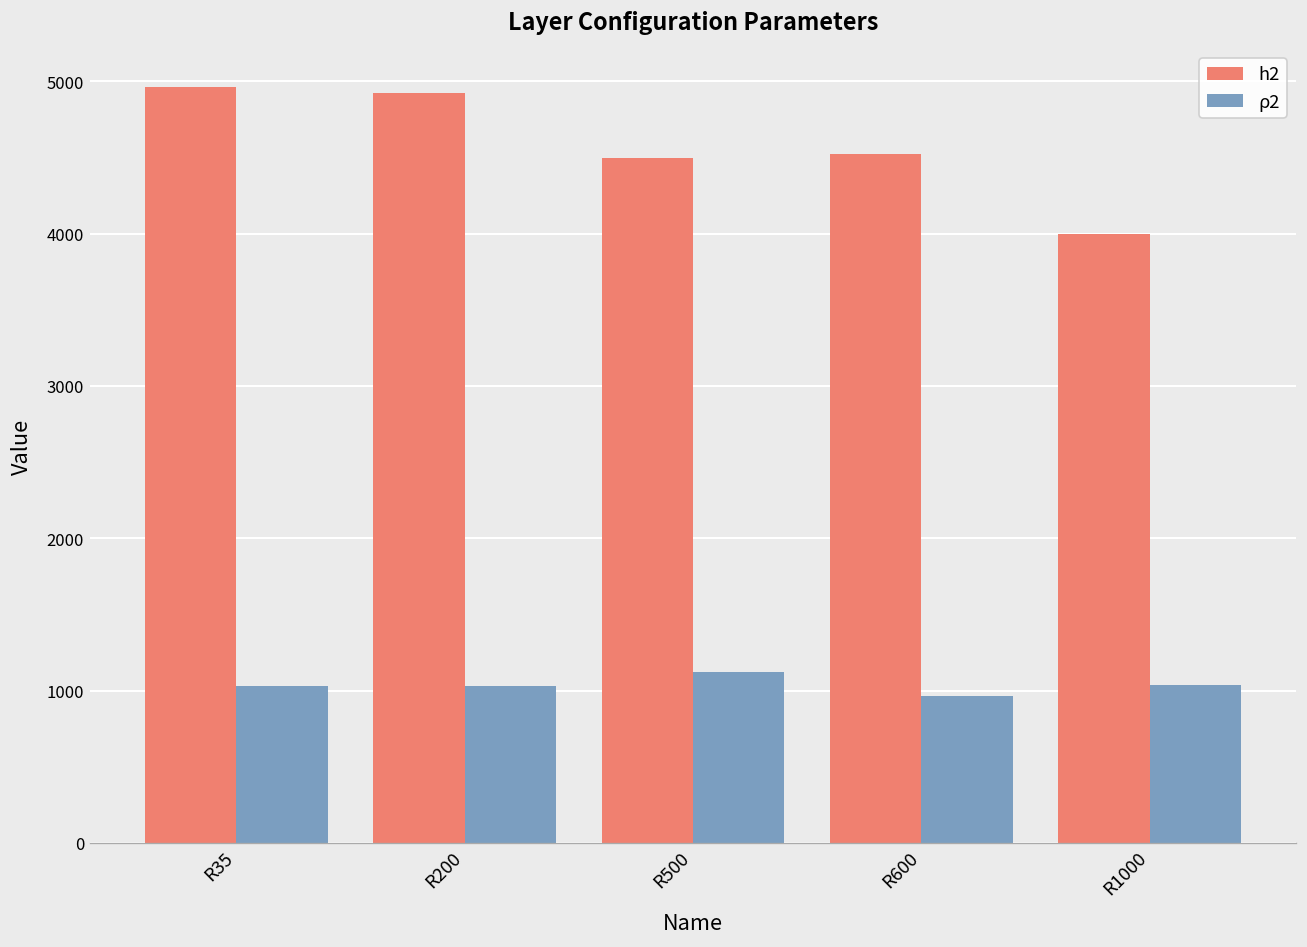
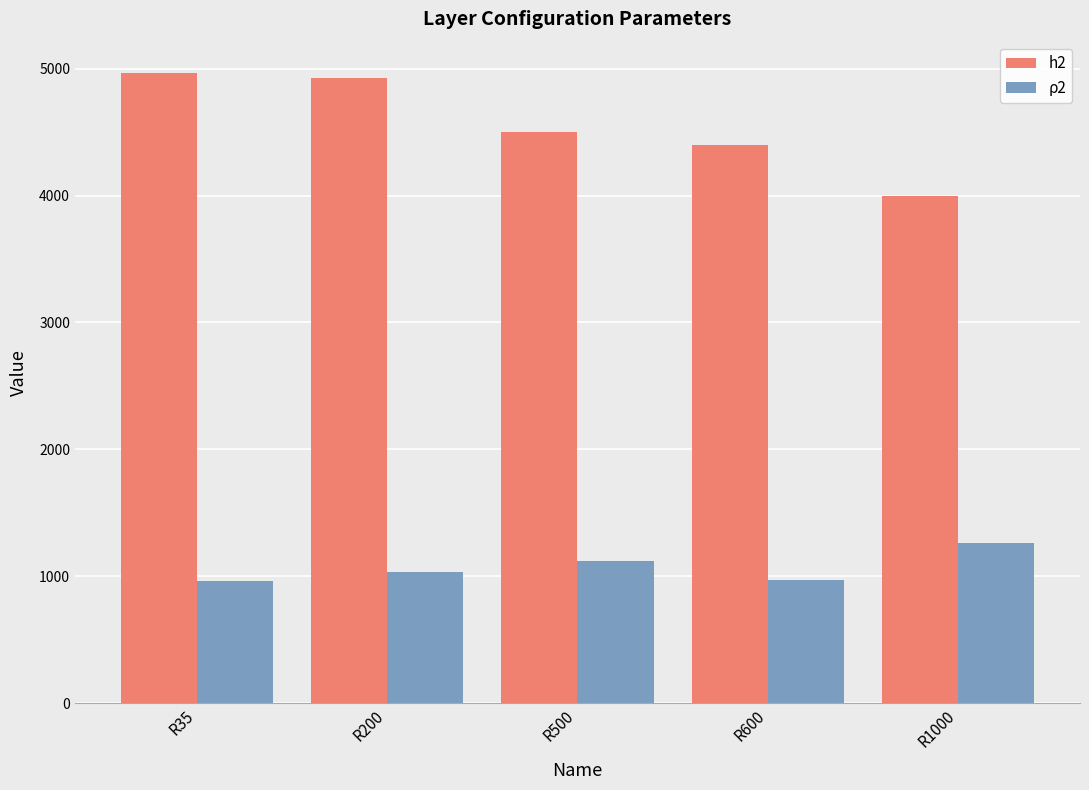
ρ2, R35: 1030 -> 960
h2, R600: 4520 -> 4400
ρ2, R1000: 1040 -> 1260
